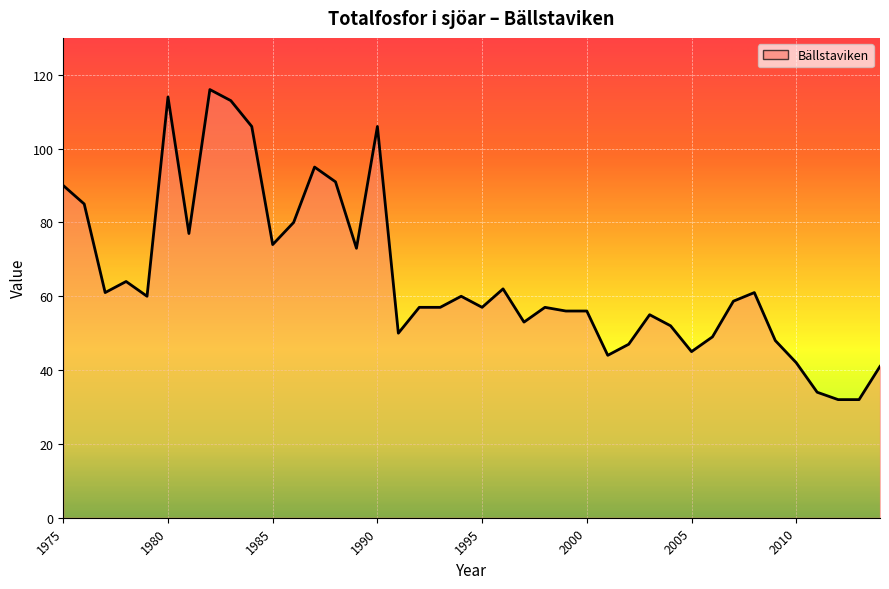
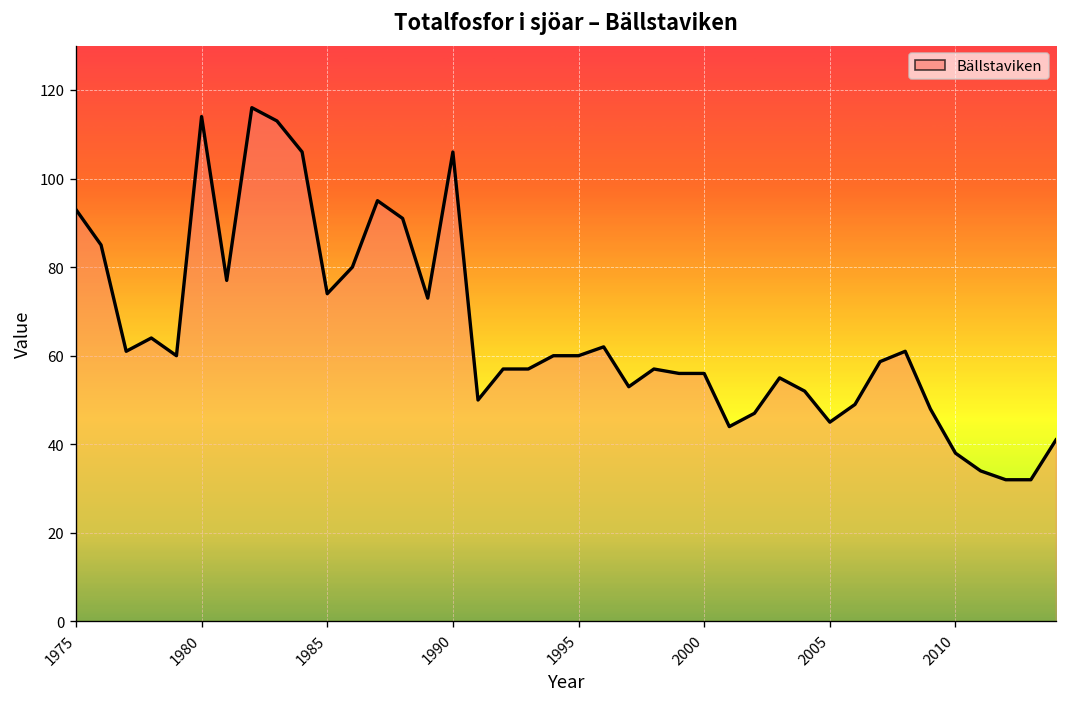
1975: 90 -> 93
1995: 57 -> 60
2010: 42 -> 38
